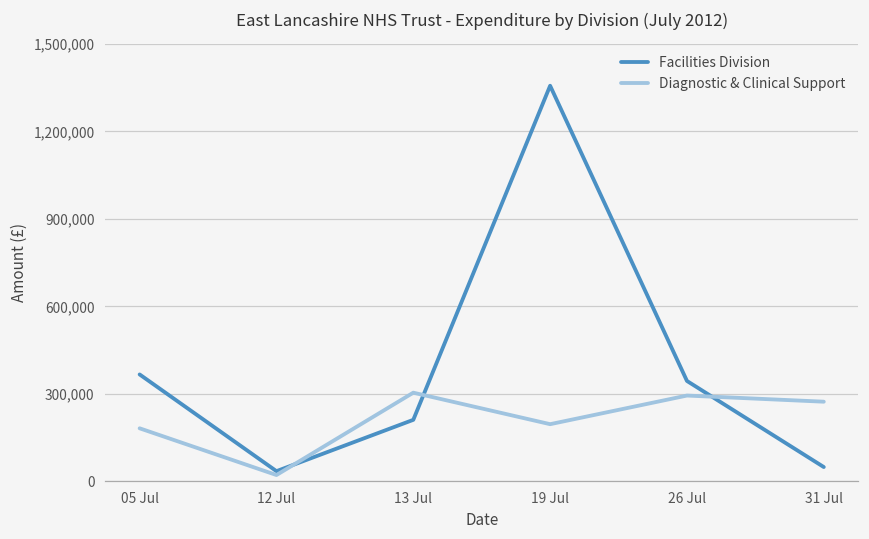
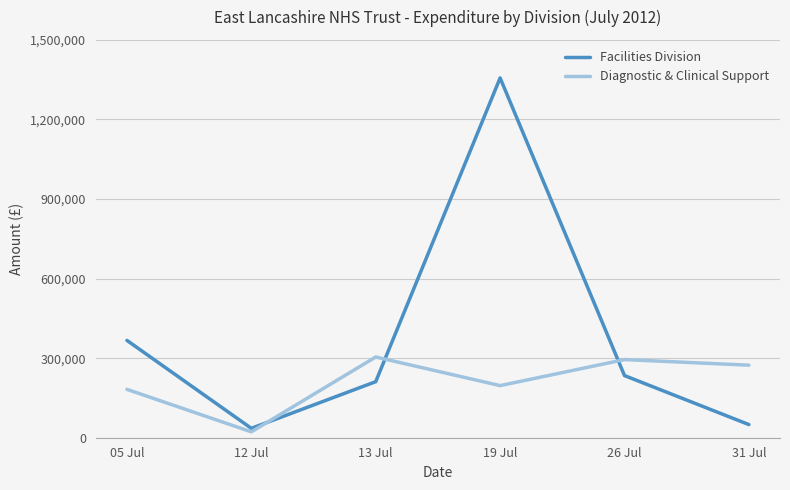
Facilities Division, 26 Jul: 340,000 -> 230,000
